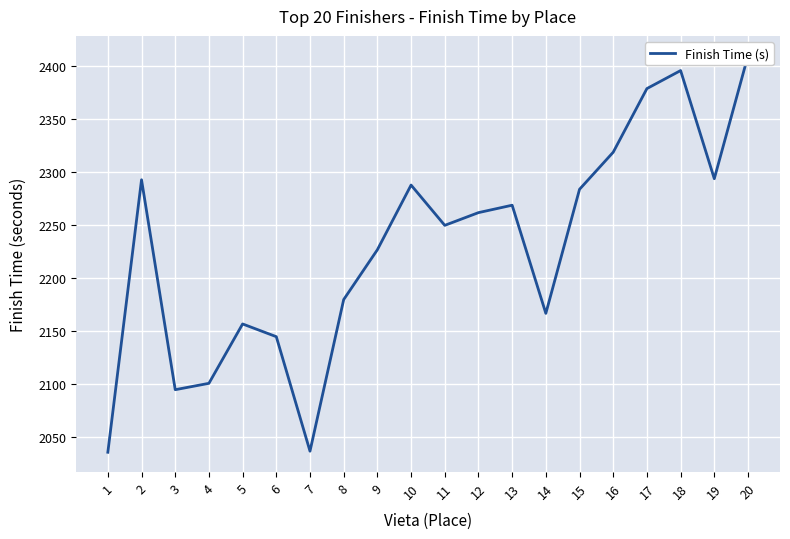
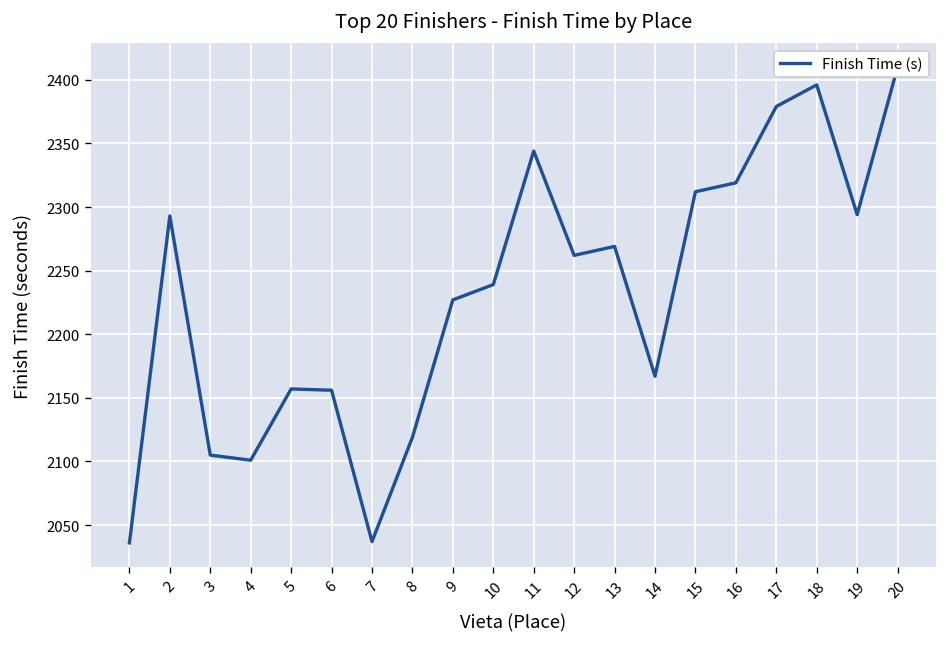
3: 2095 -> 2105
6: 2145 -> 2156
8: 2180 -> 2119
10: 2288 -> 2239
11: 2250 -> 2344
15: 2284 -> 2312
